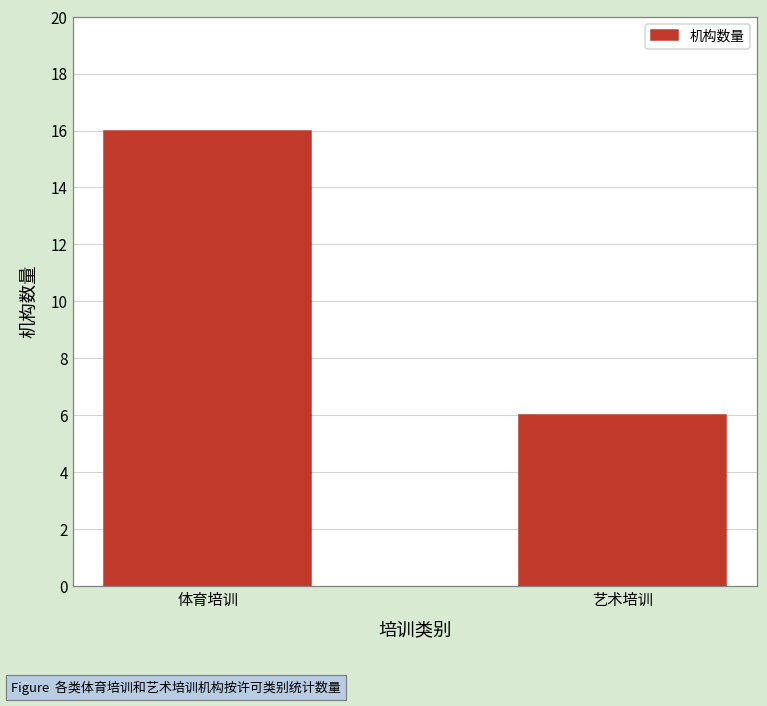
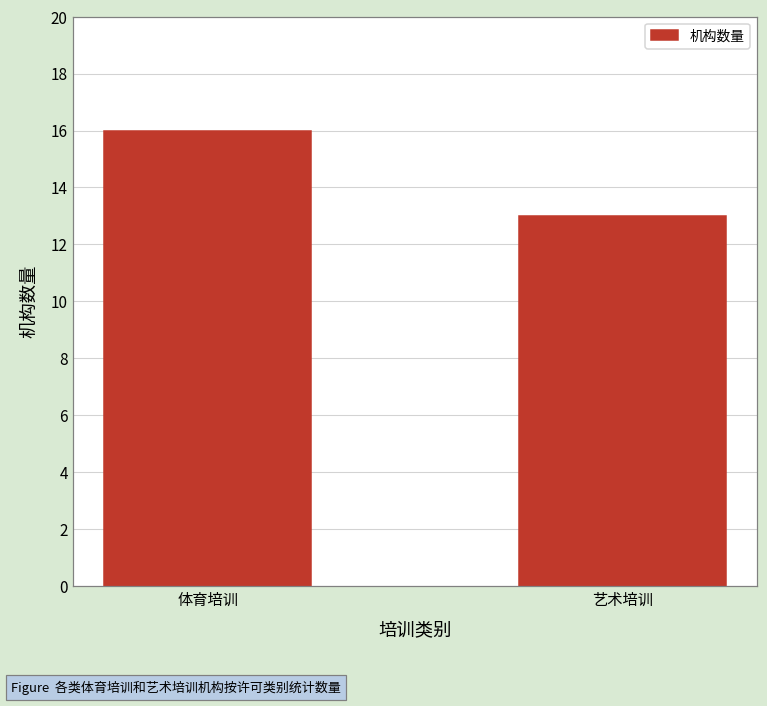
艺术培训: 6 -> 13
